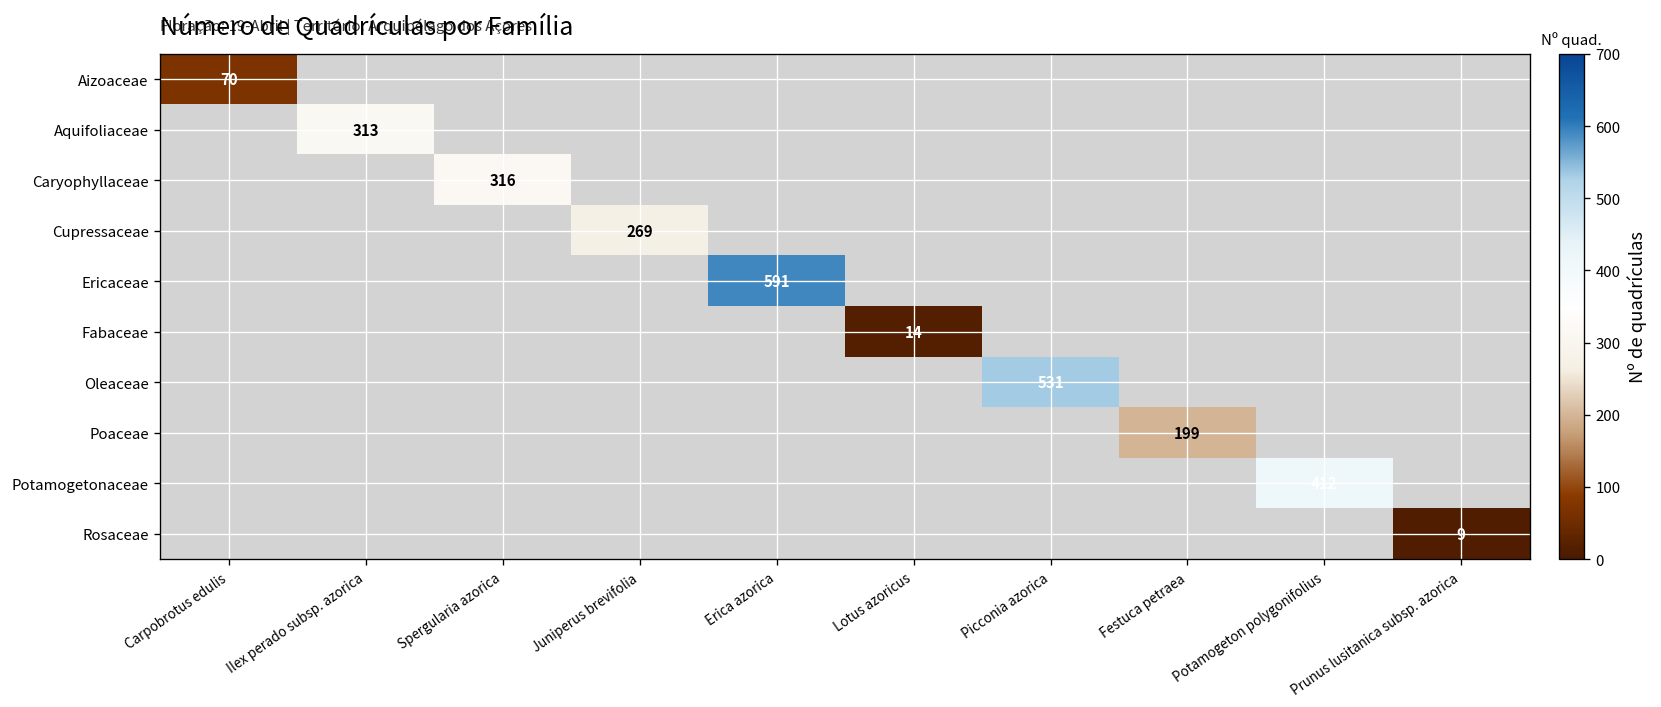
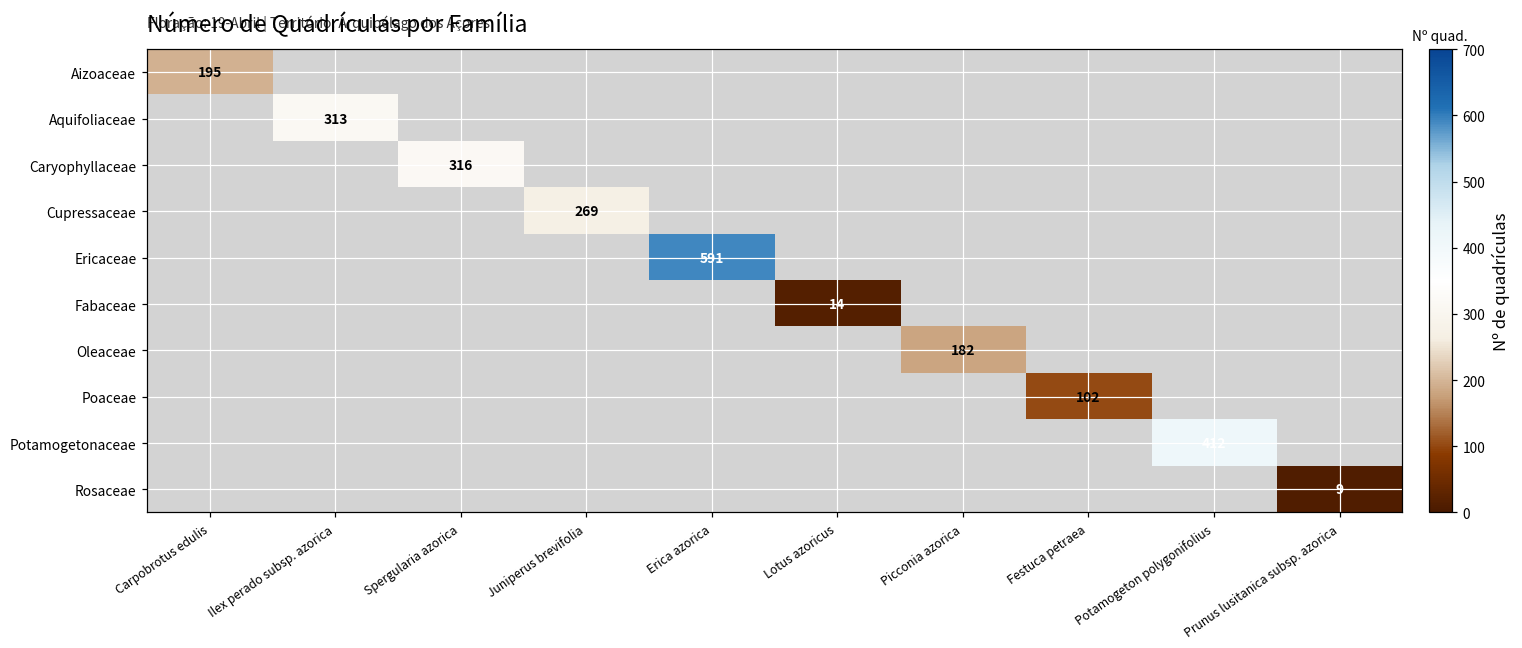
Aizoaceae, Carpobrotus edulis: 70 -> 195
Oleaceae, Picconia azorica: 531 -> 182
Poaceae, Festuca petraea: 199 -> 102
